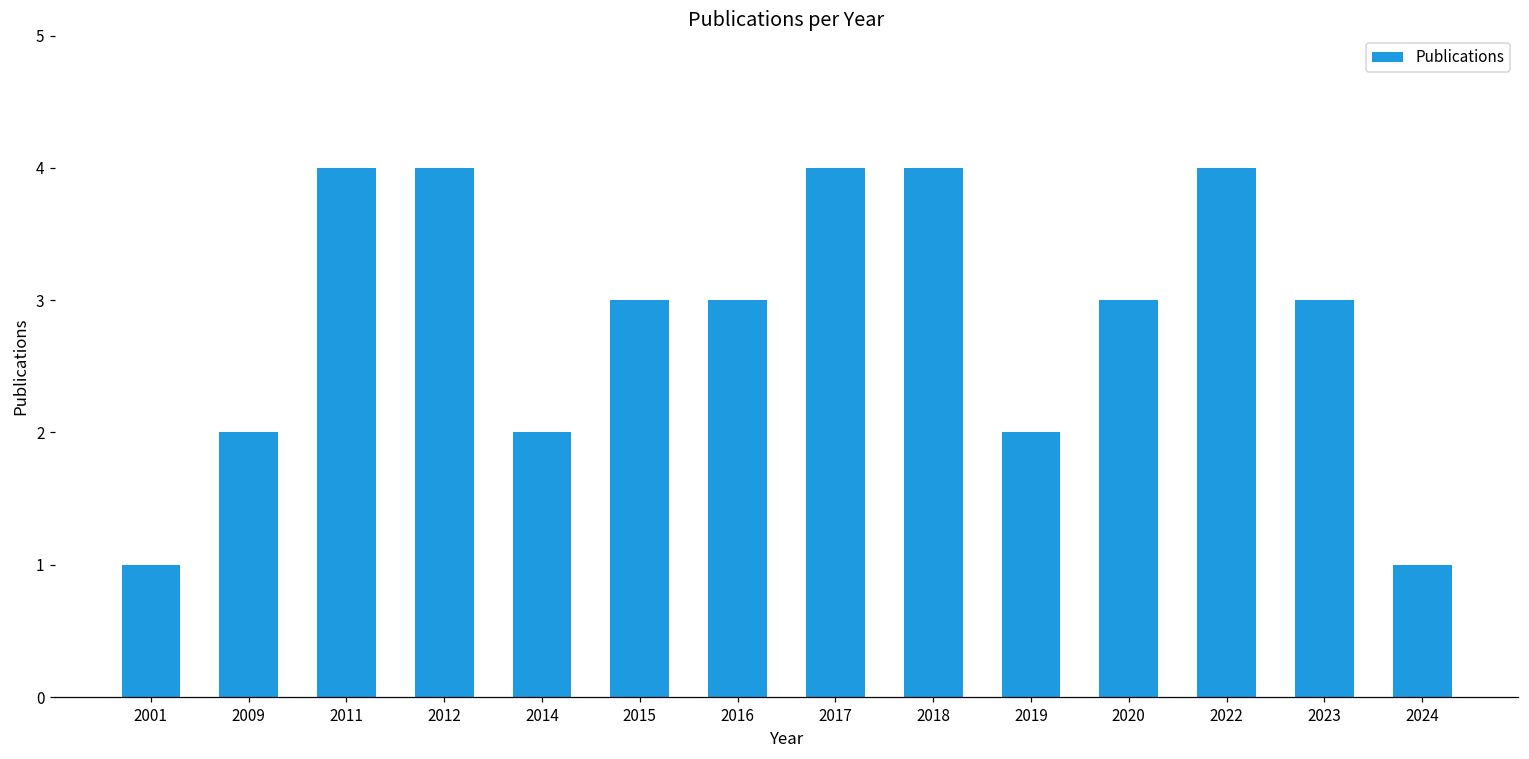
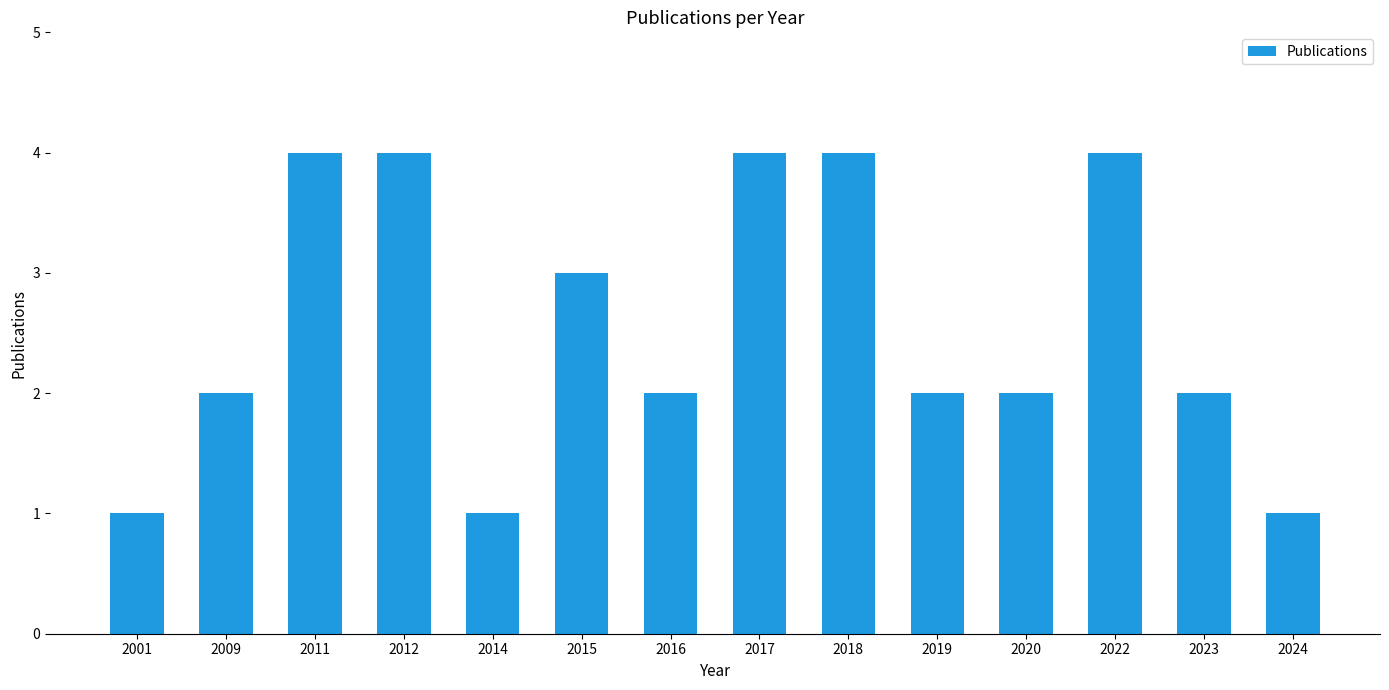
2014: 2 -> 1
2016: 3 -> 2
2020: 3 -> 2
2023: 3 -> 2
